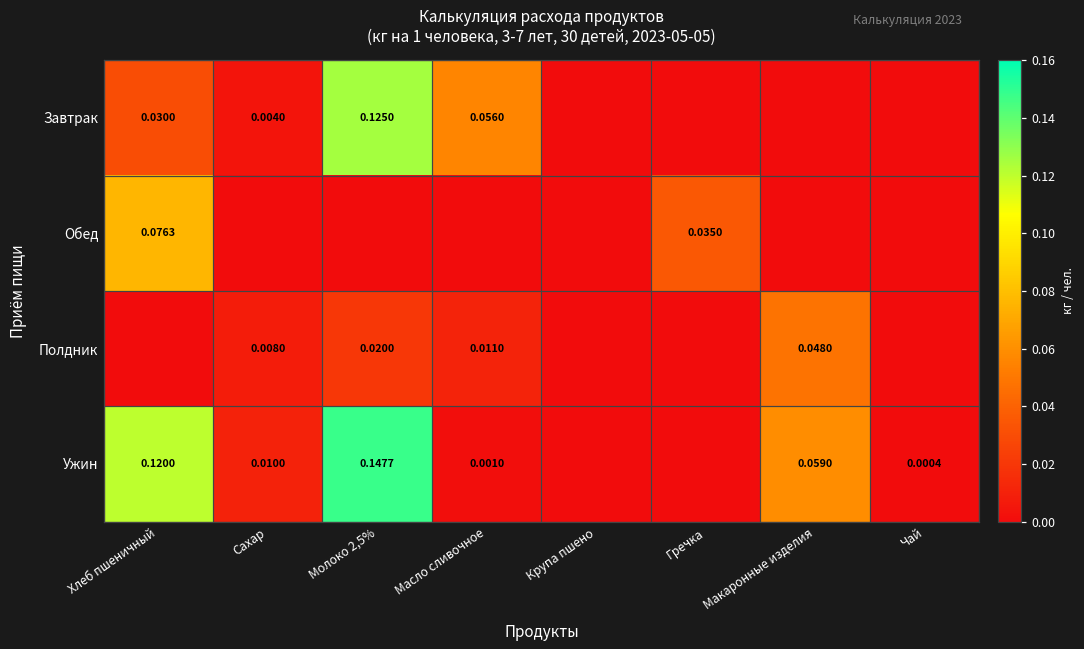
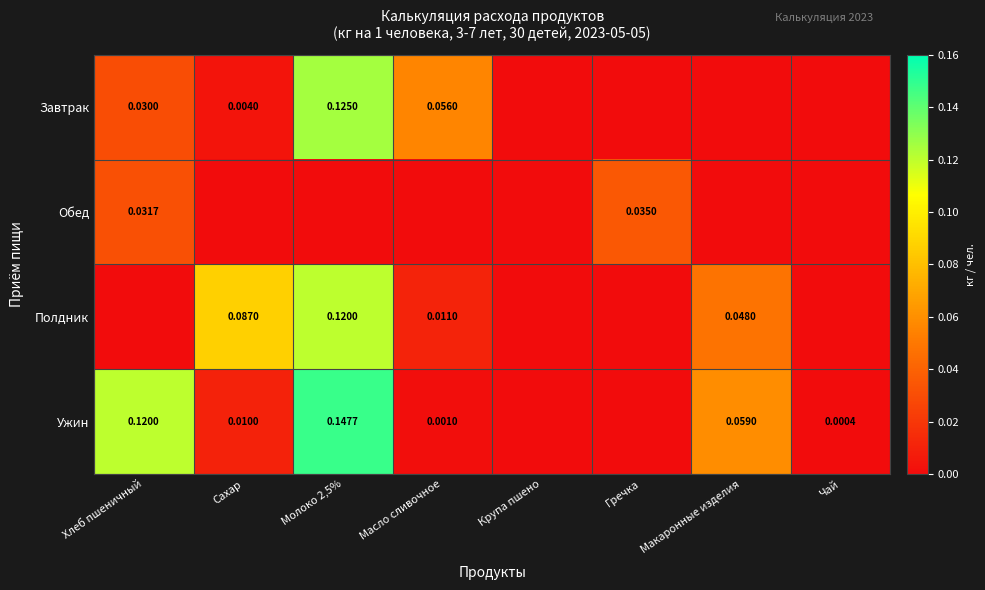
Обед, Хлеб пшеничный: 0.0763 -> 0.0317
Полдник, Сахар: 0.0080 -> 0.0870
Полдник, Молоко 2,5%: 0.0200 -> 0.1200
